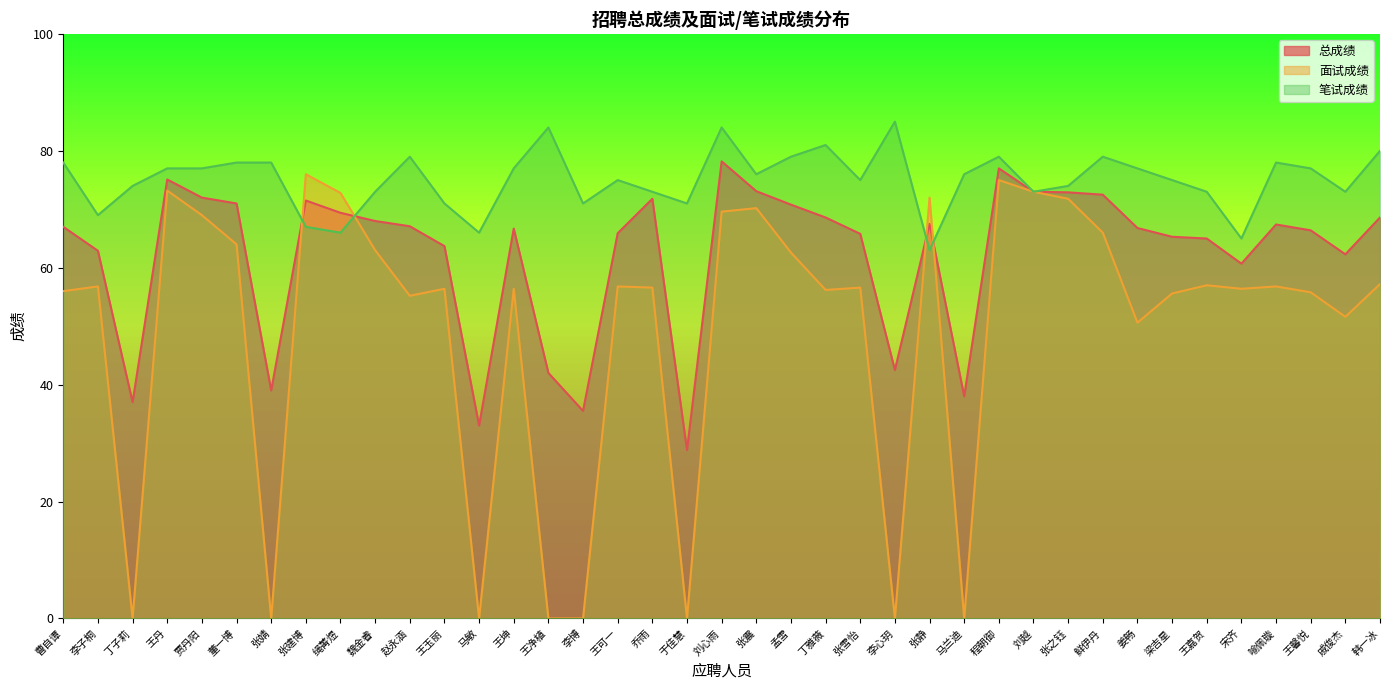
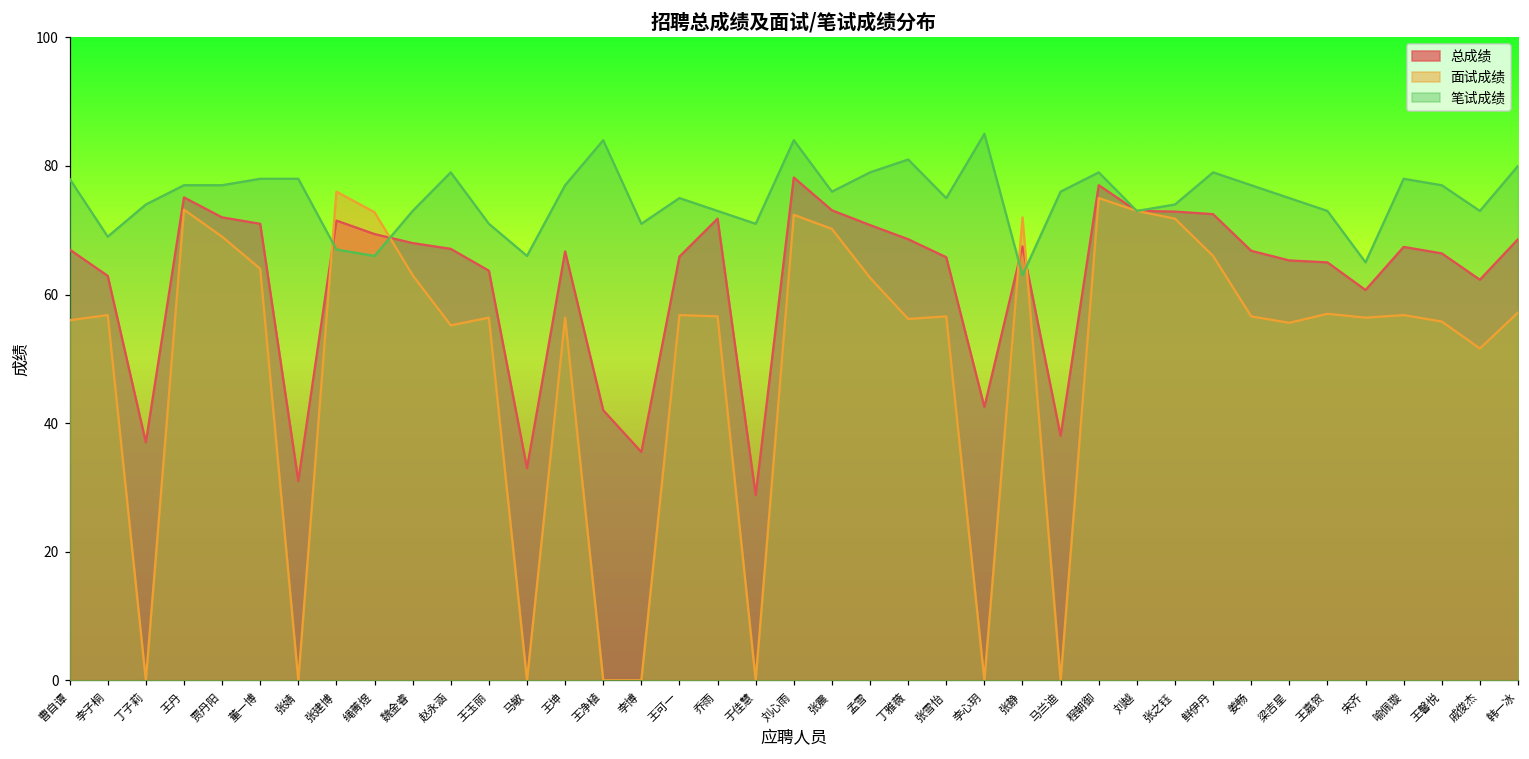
总成绩, 张婧: 39 -> 31
面试成绩, 刘心雨: 70 -> 72
面试成绩, 姜畅: 51 -> 57
